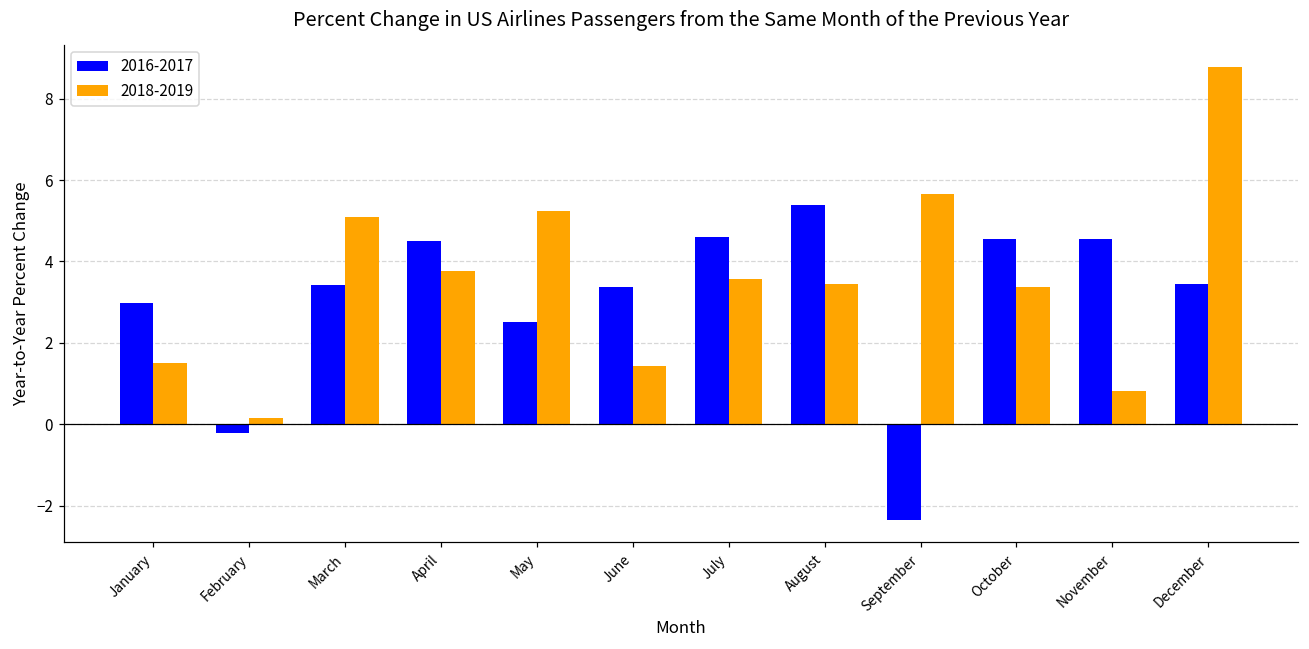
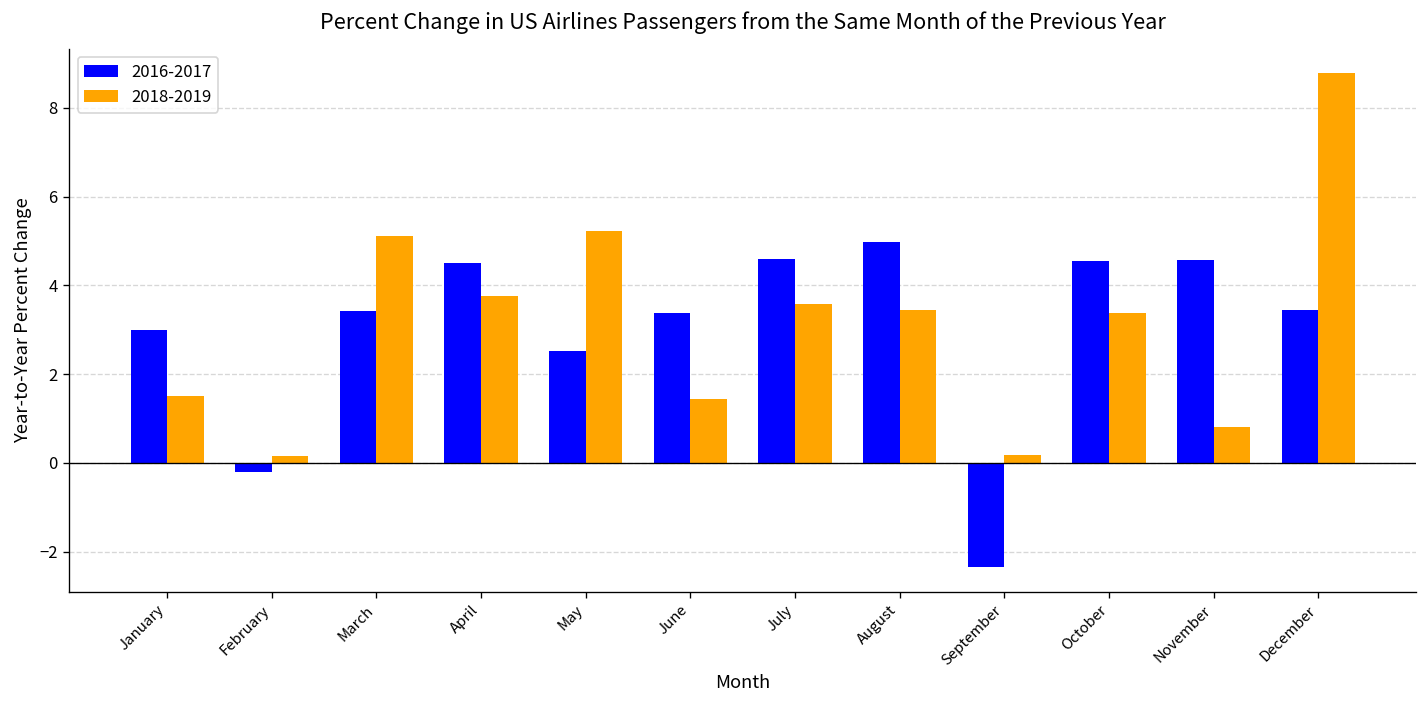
2016-2017, August: 5.4 -> 5.0
2018-2019, September: 5.7 -> 0.2
